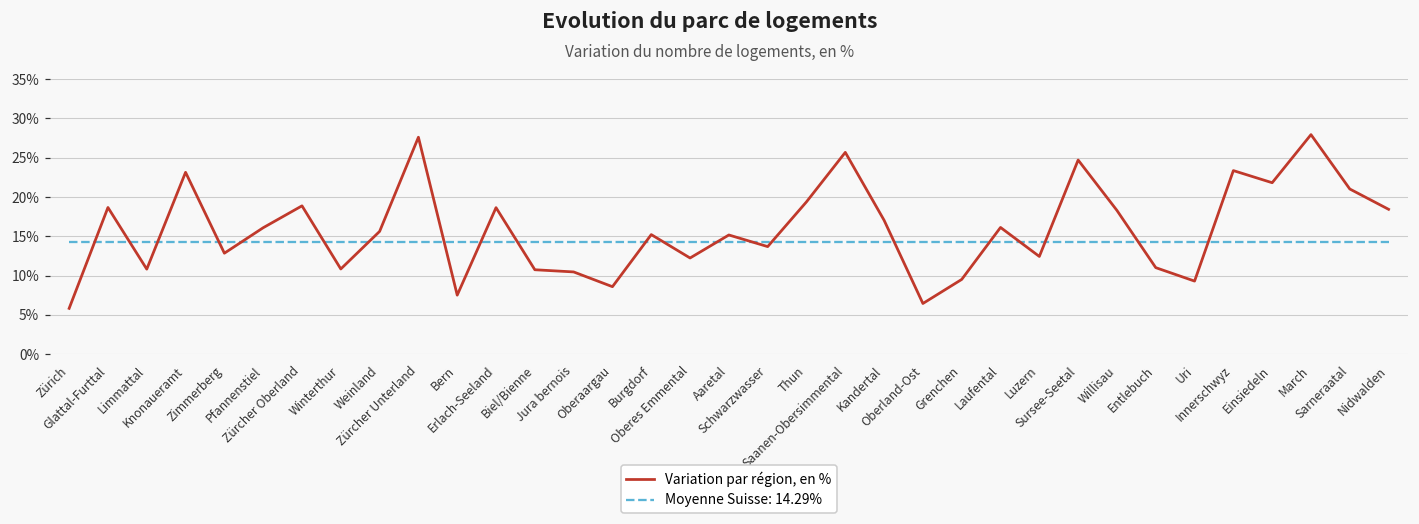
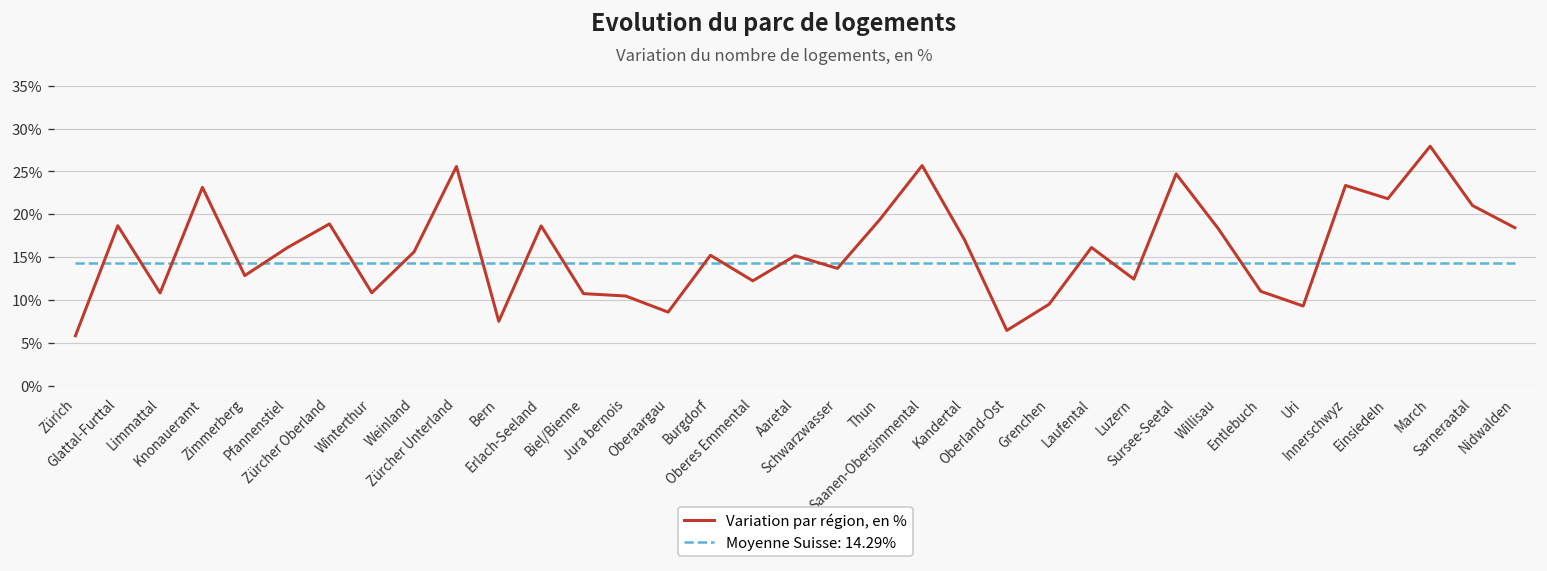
Variation par région, en %, Zürcher Unterland: 28% -> 26%
